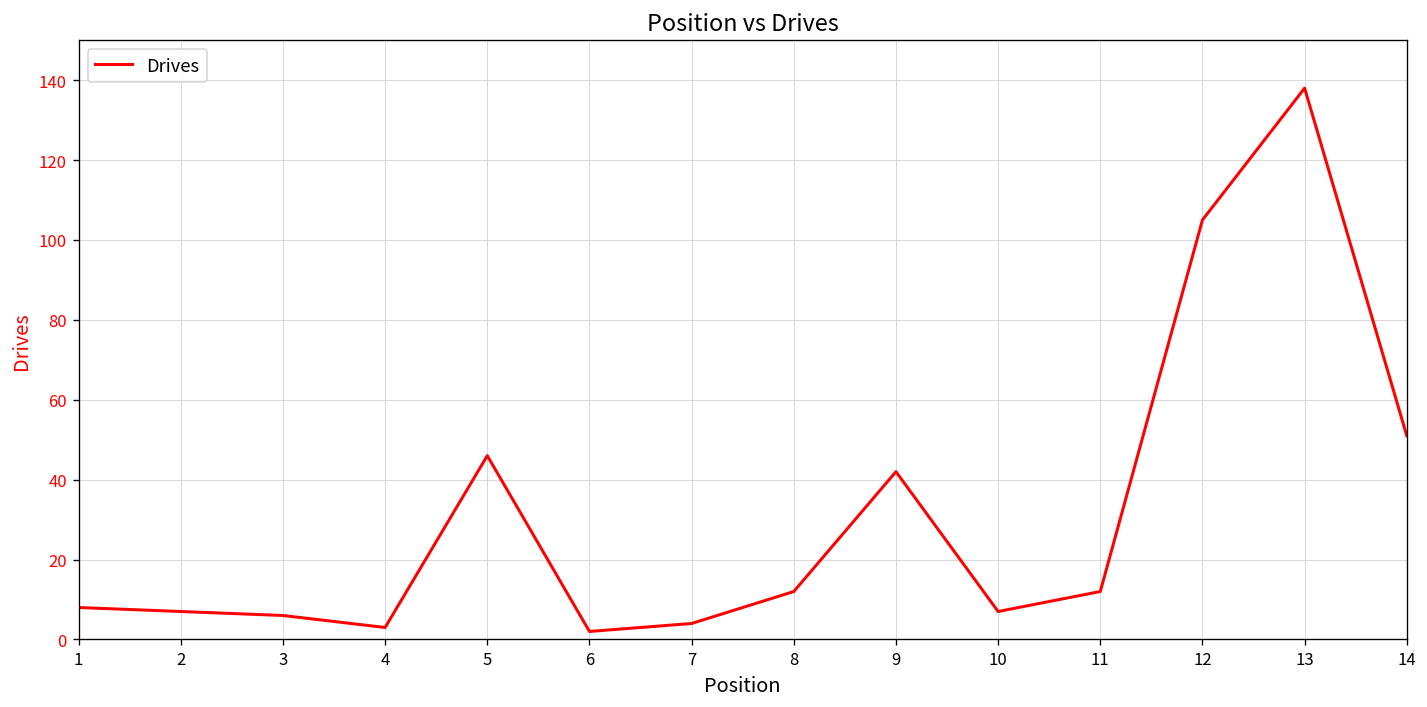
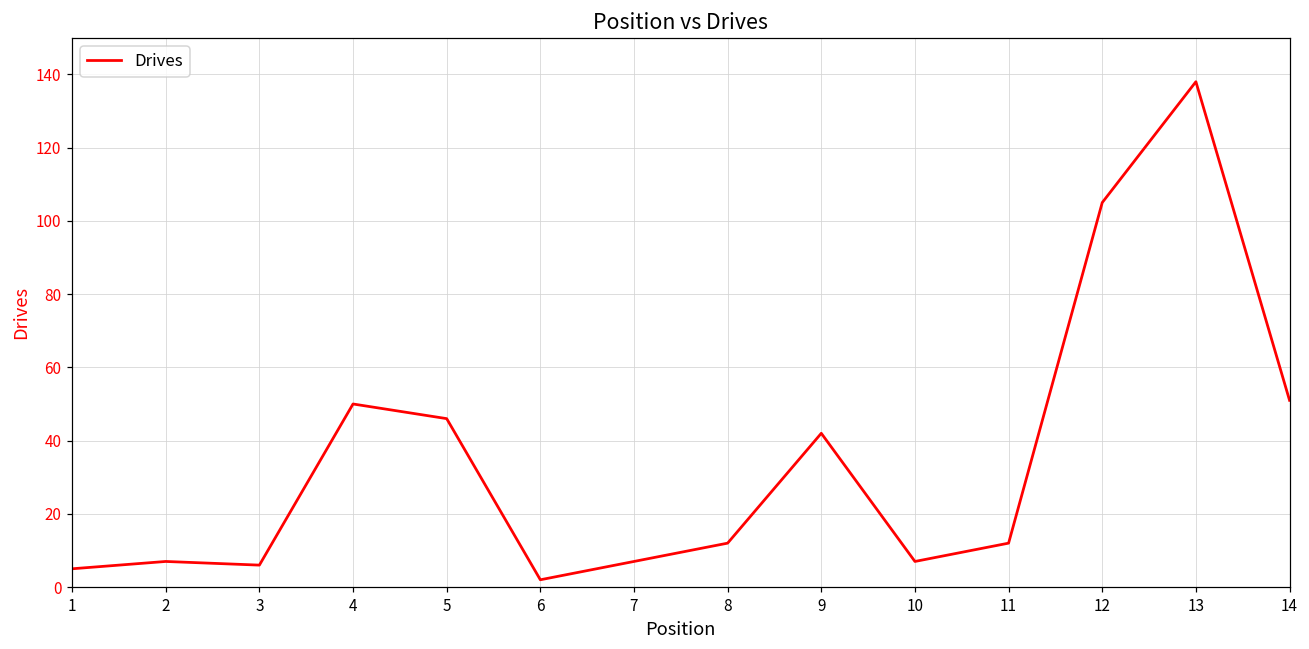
1: 8 -> 5
4: 3 -> 50
7: 4 -> 7
